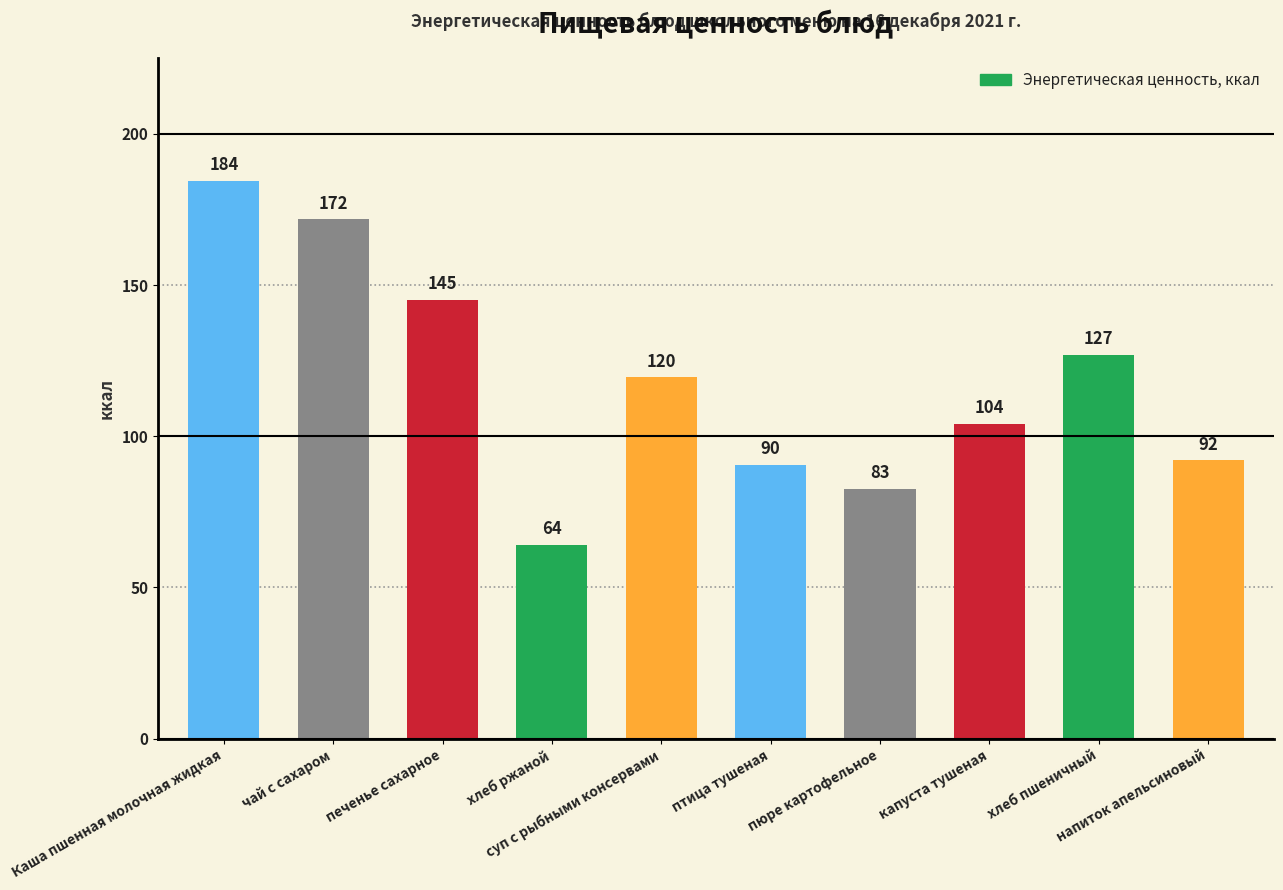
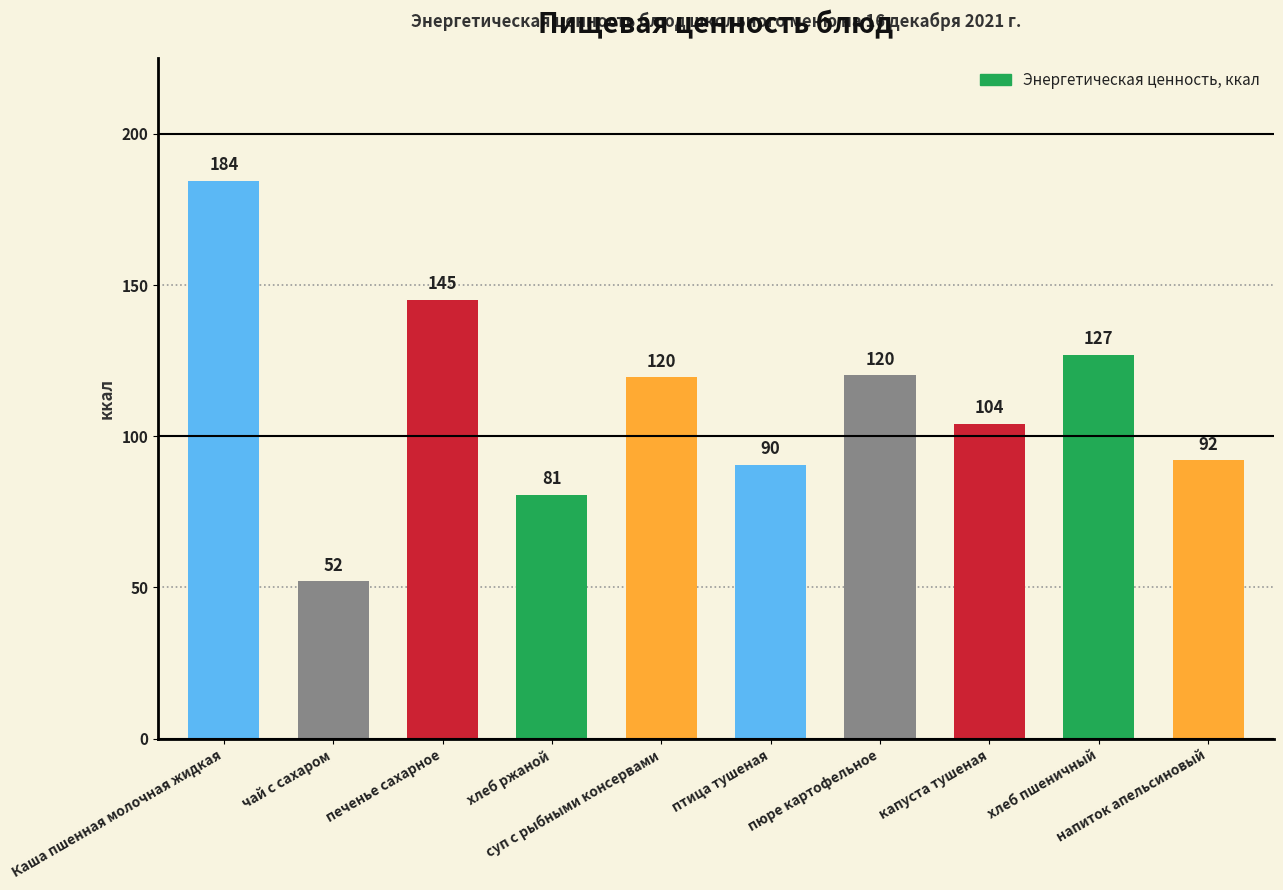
чай с сахаром: 172 -> 52
хлеб ржаной: 64 -> 81
пюре картофельное: 83 -> 120
